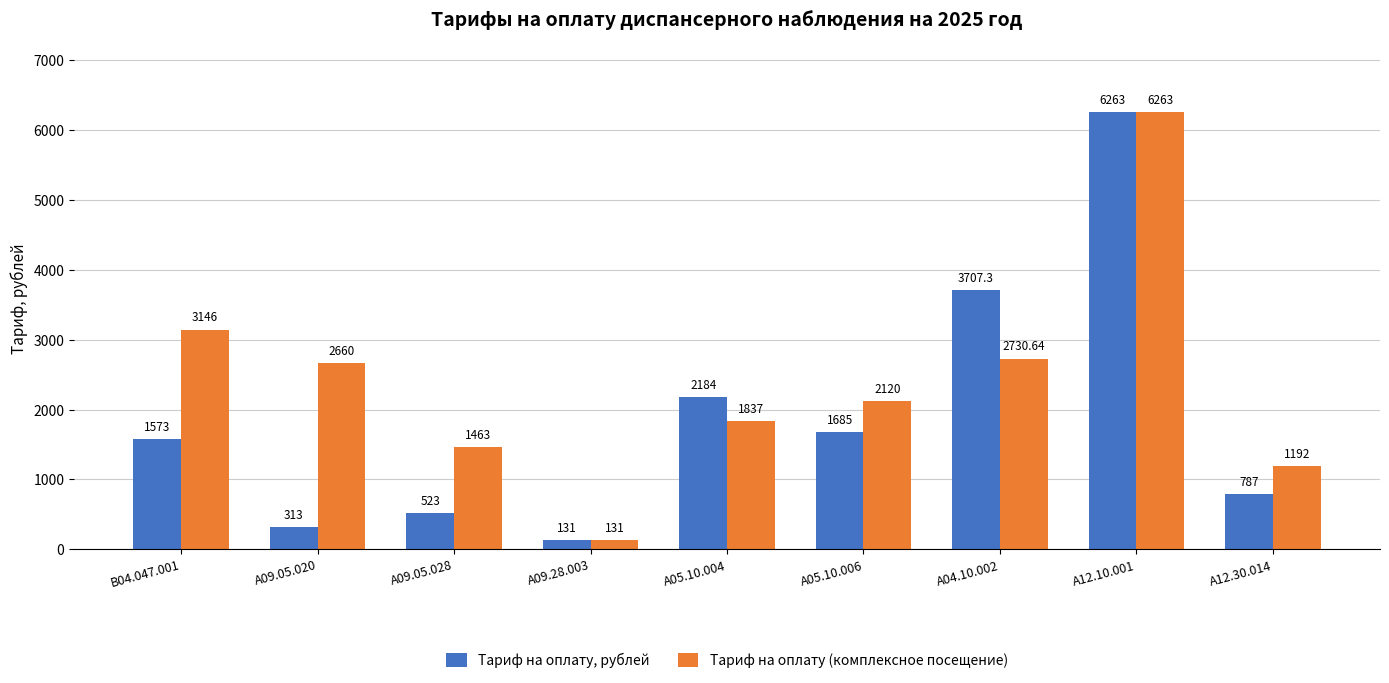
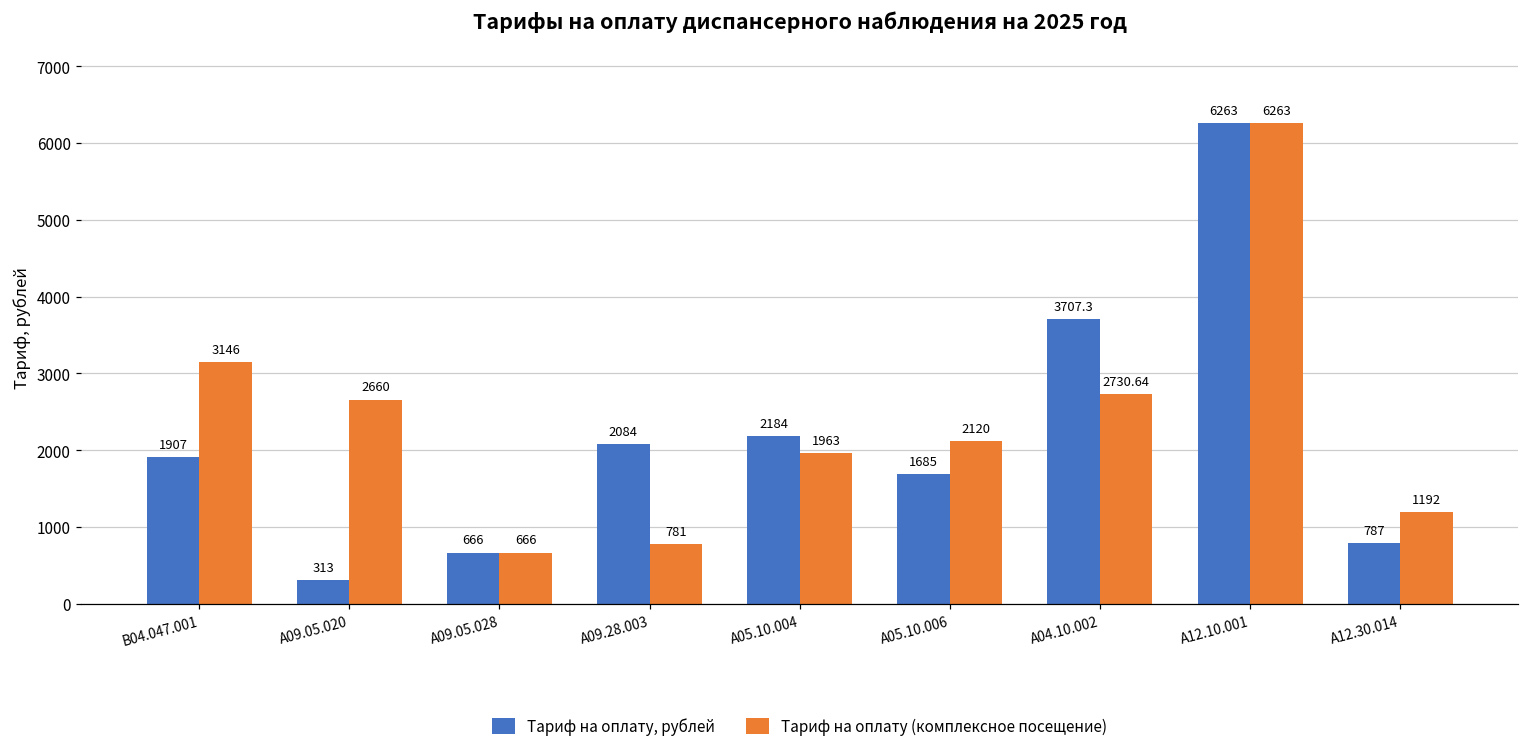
Тариф на оплату, рублей, B04.047.001: 1573 -> 1907
Тариф на оплату, рублей, A09.05.028: 523 -> 666
Тариф на оплату (комплексное посещение), A09.05.028: 1463 -> 666
Тариф на оплату, рублей, A09.28.003: 131 -> 2084
Тариф на оплату (комплексное посещение), A09.28.003: 131 -> 781
Тариф на оплату (комплексное посещение), A05.10.004: 1837 -> 1963
